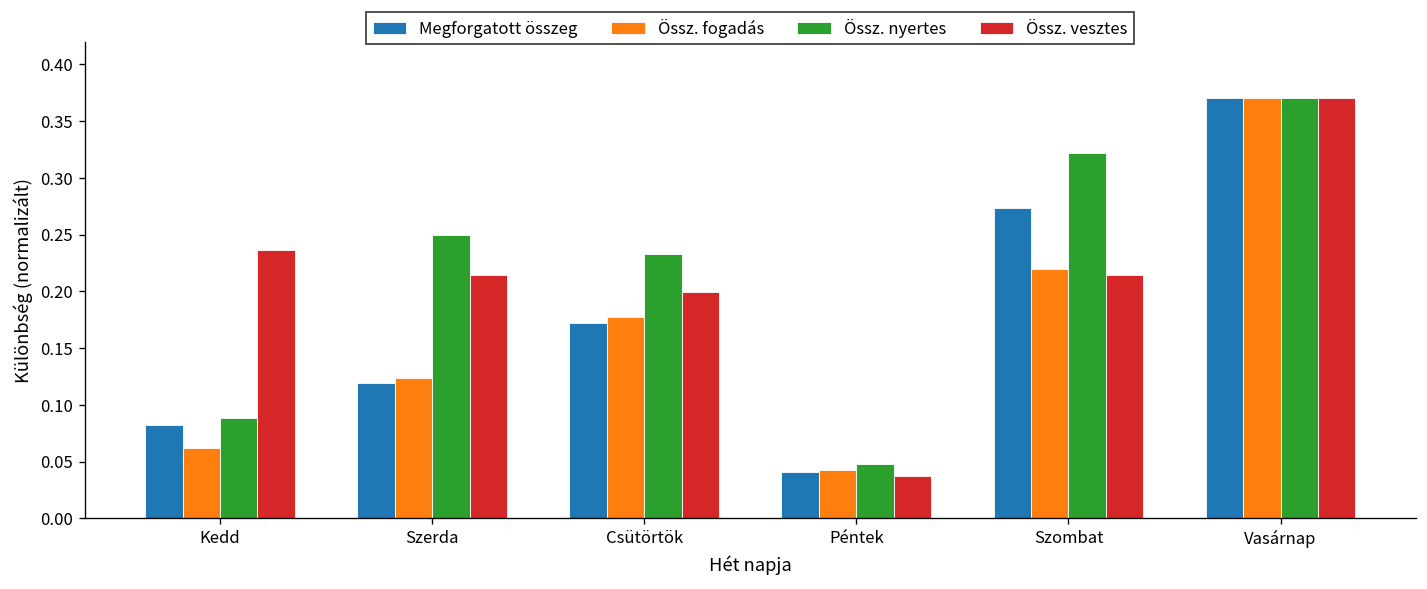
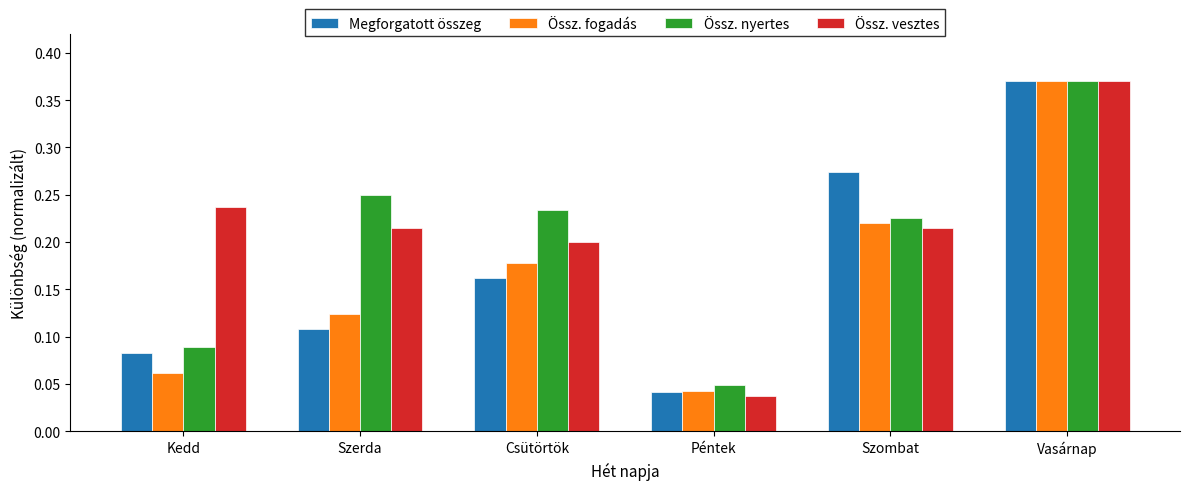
Megforgatott összeg, Szerda: 0.12 -> 0.11
Megforgatott összeg, Csütörtök: 0.17 -> 0.16
Össz. nyertes, Szombat: 0.32 -> 0.23
